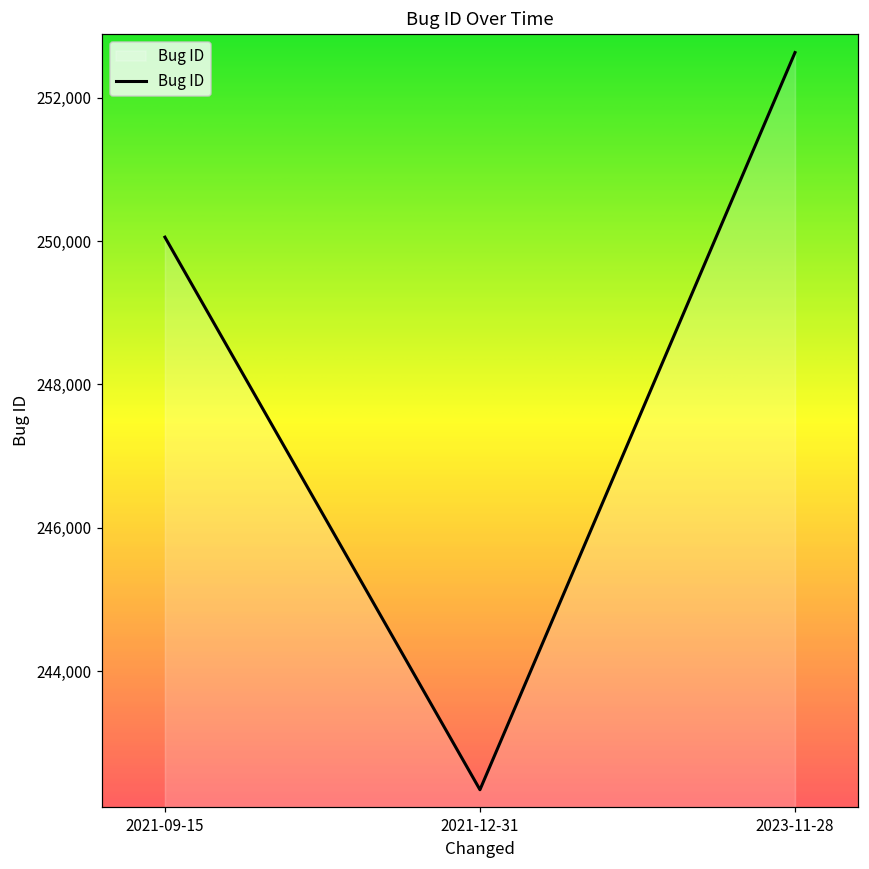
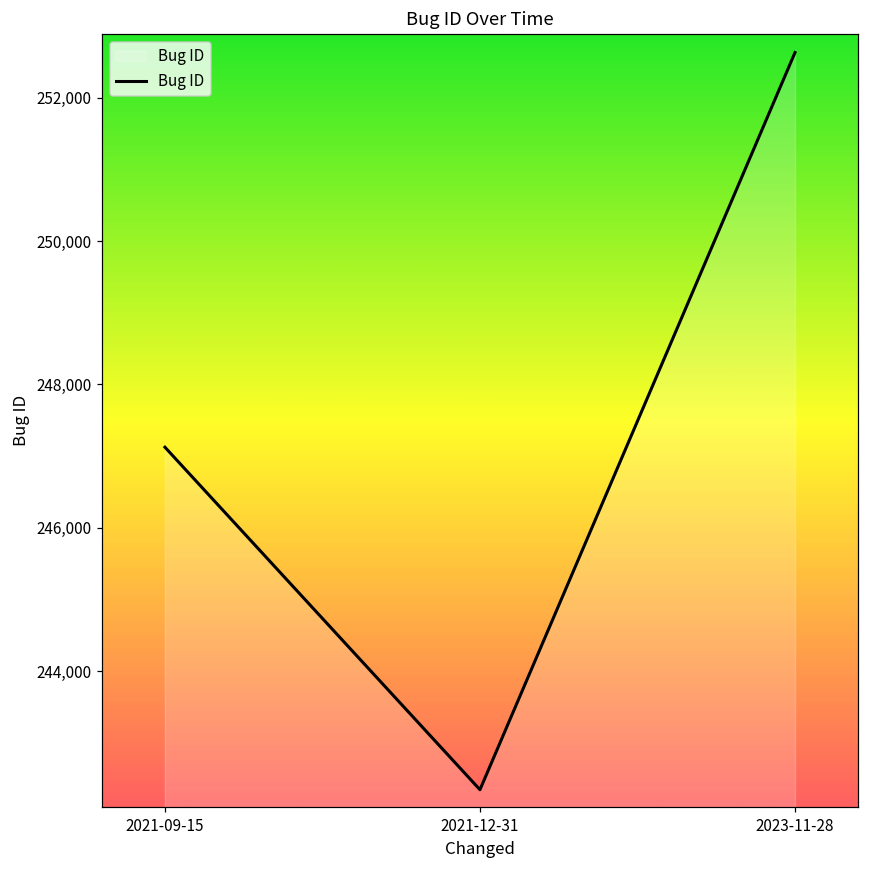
2021-09-15: 250,100 -> 247,100
